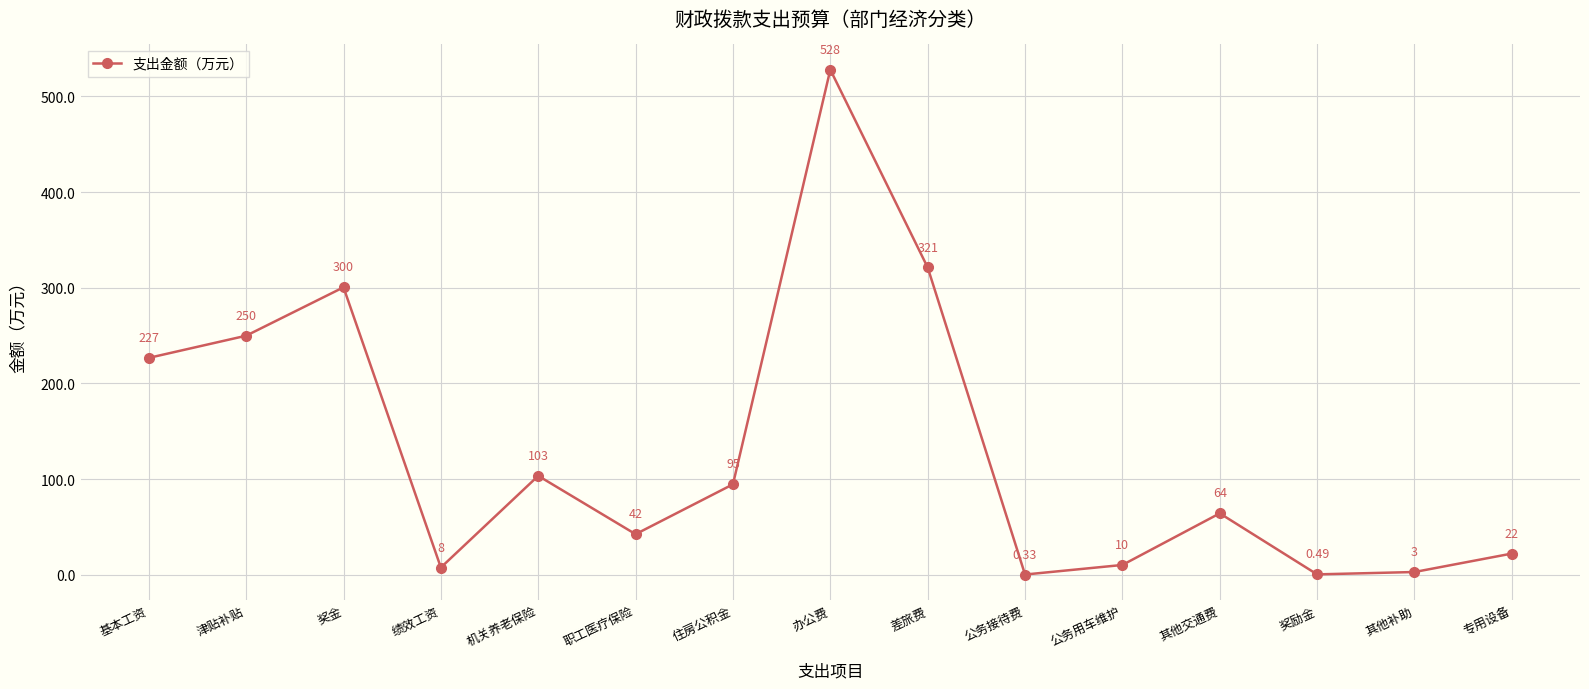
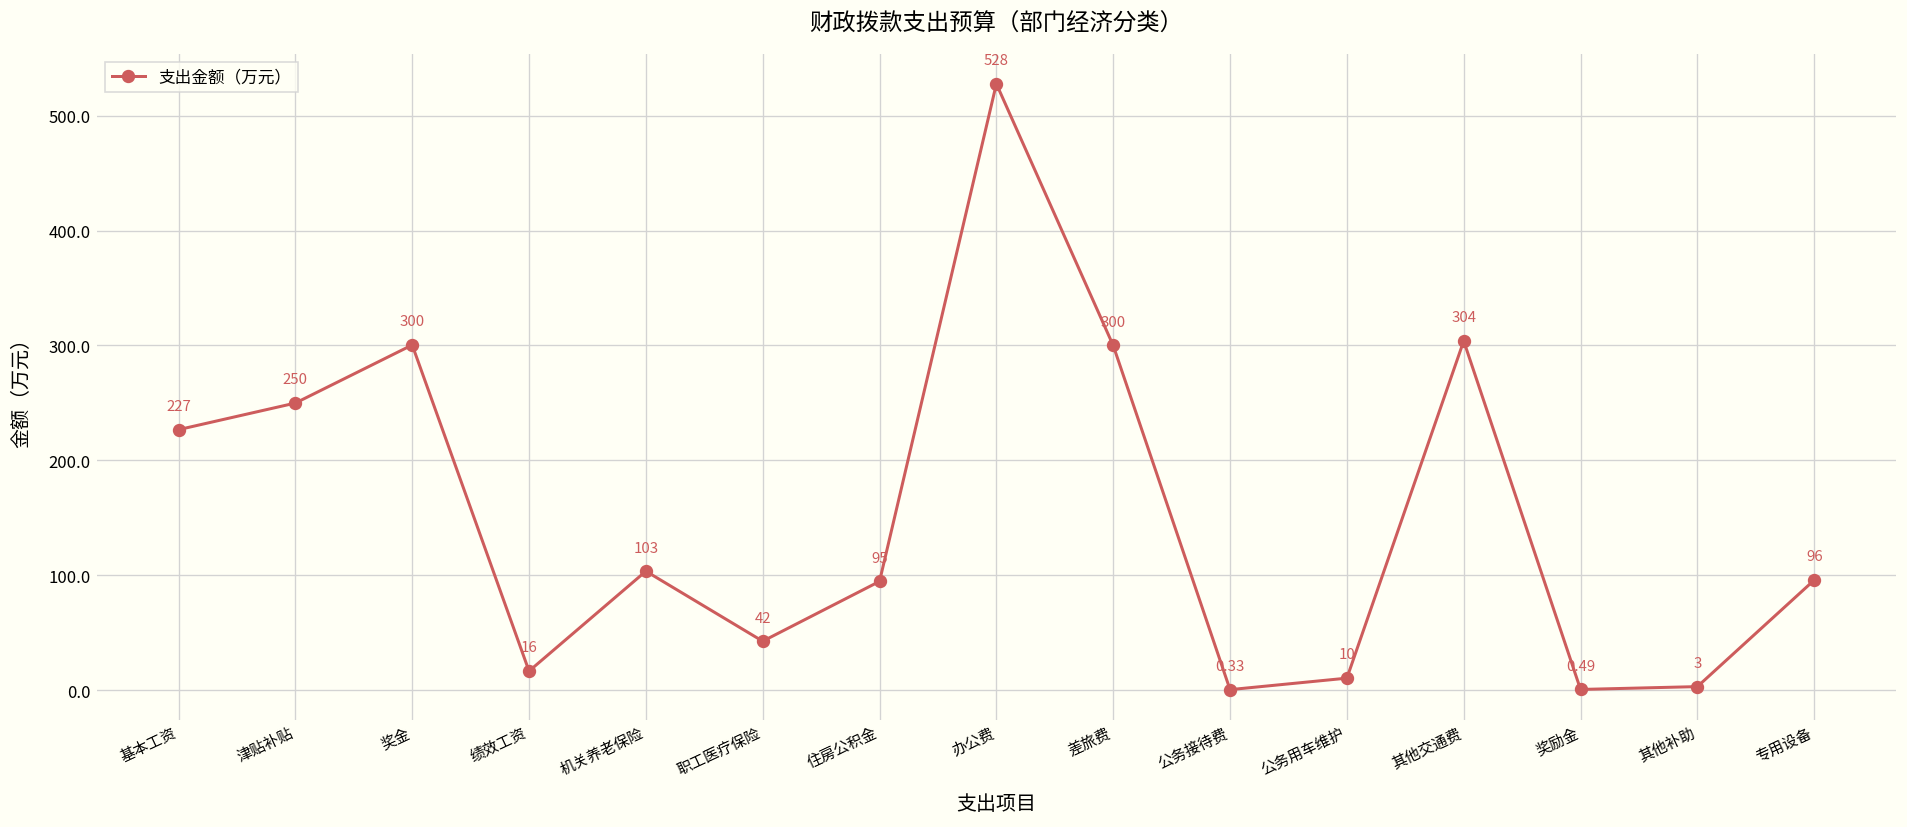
绩效工资: 8 -> 16
差旅费: 321 -> 300
其他交通费: 64 -> 304
专用设备: 22 -> 96
